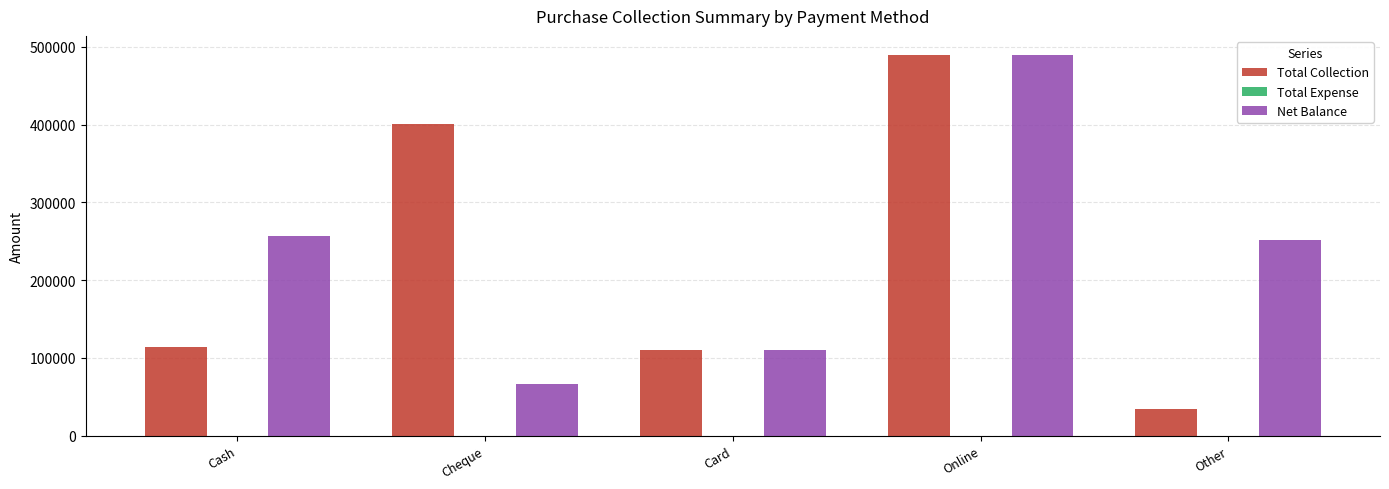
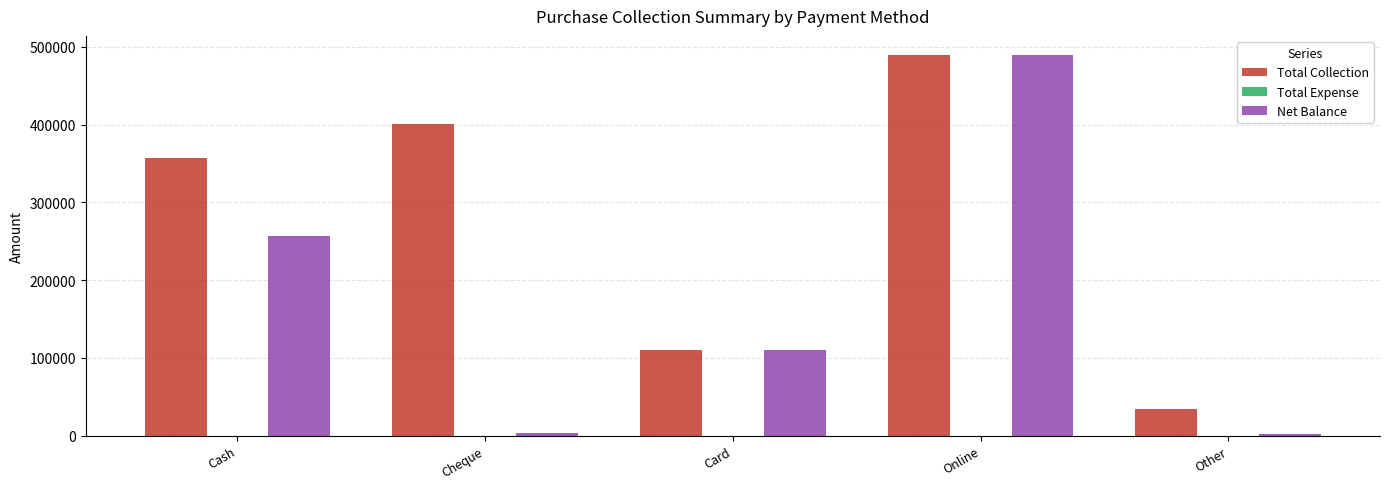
Total Collection, Cash: 110000 -> 360000
Net Balance, Cheque: 70000 -> 0
Net Balance, Other: 250000 -> 0
